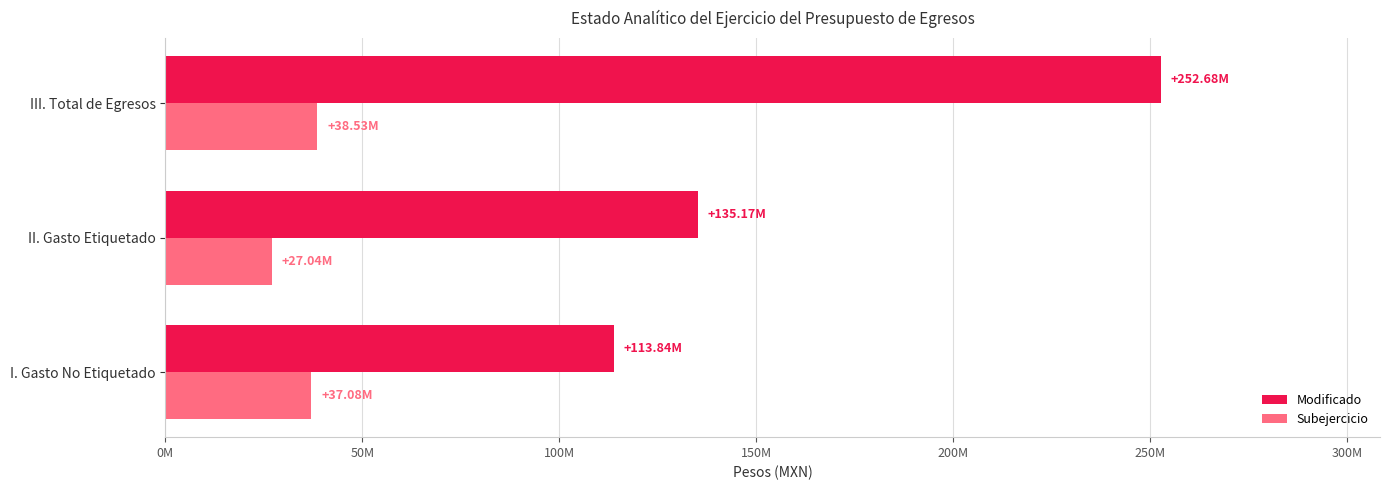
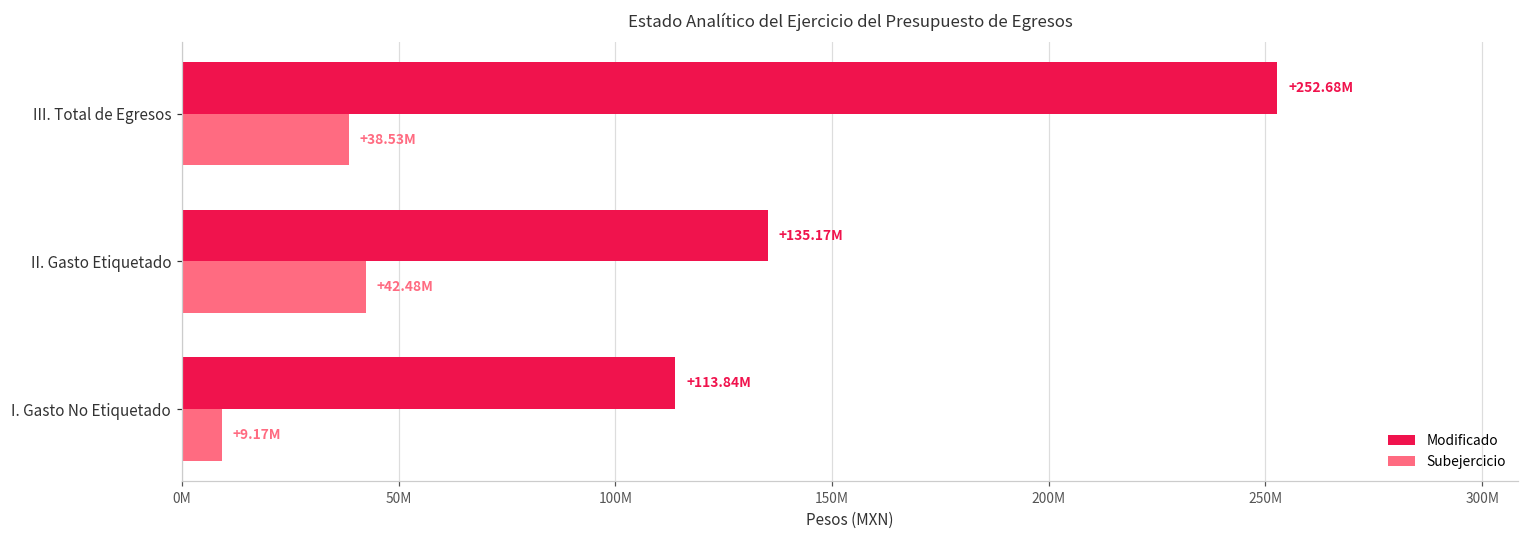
Subejercicio, II. Gasto Etiquetado: +27.04M -> +42.48M
Subejercicio, I. Gasto No Etiquetado: +37.08M -> +9.17M
